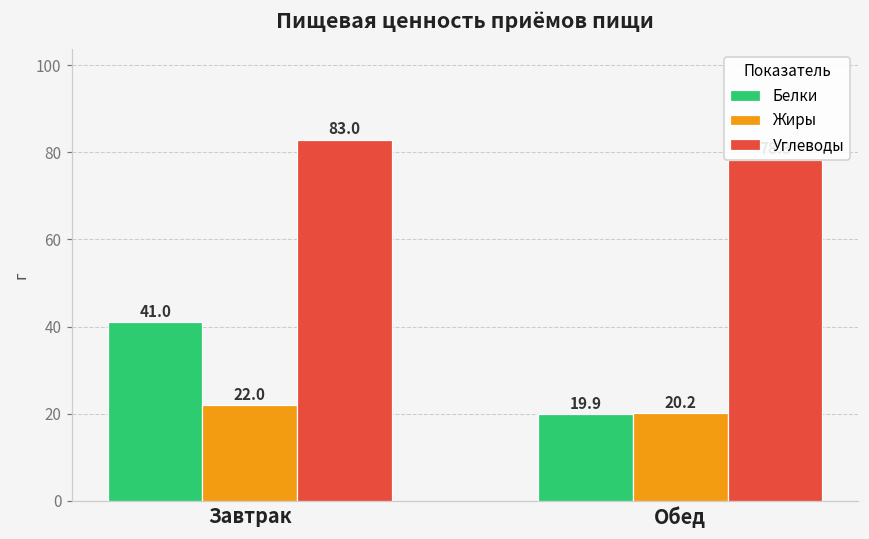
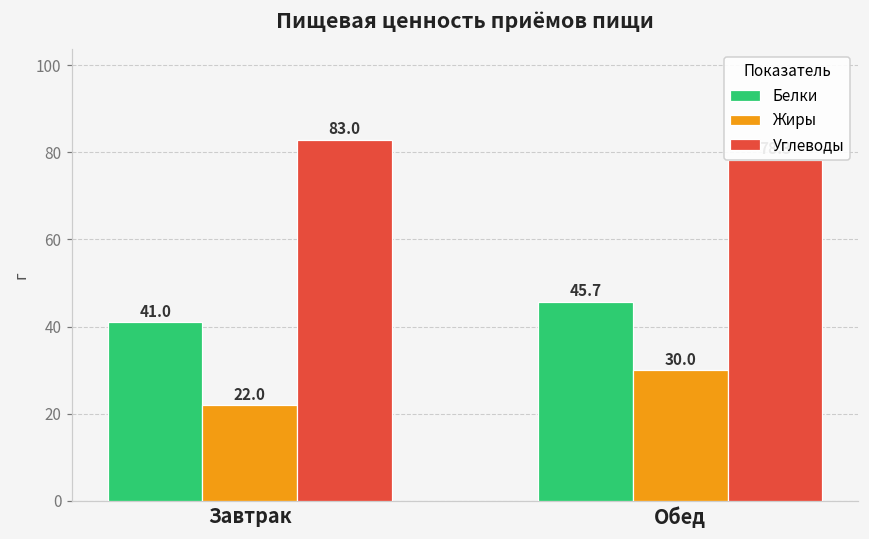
Белки, Обед: 19.9 -> 45.7
Жиры, Обед: 20.2 -> 30.0
